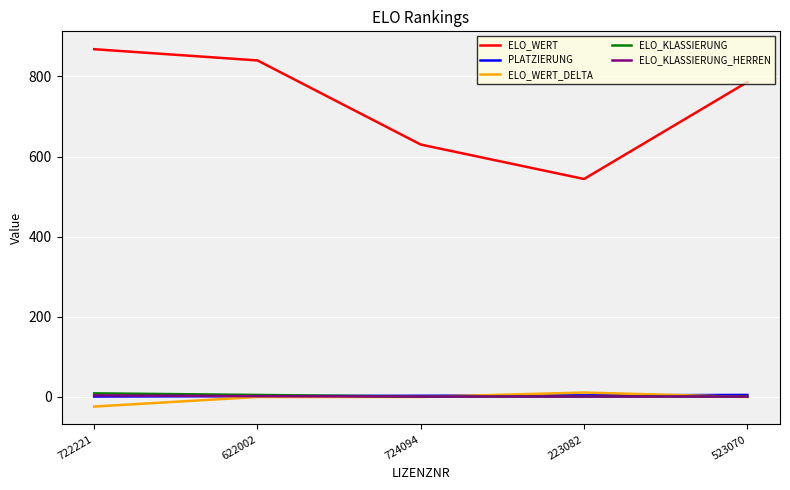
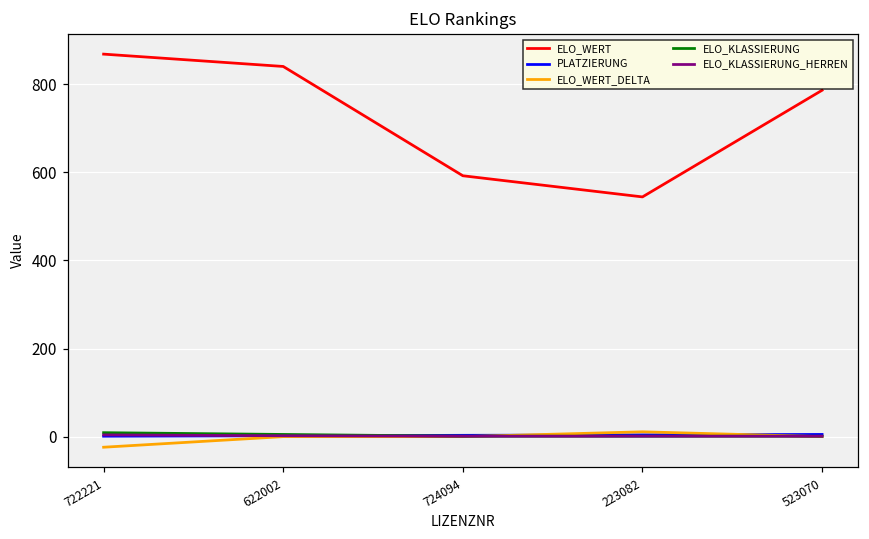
ELO_WERT, 724094: 630 -> 590
